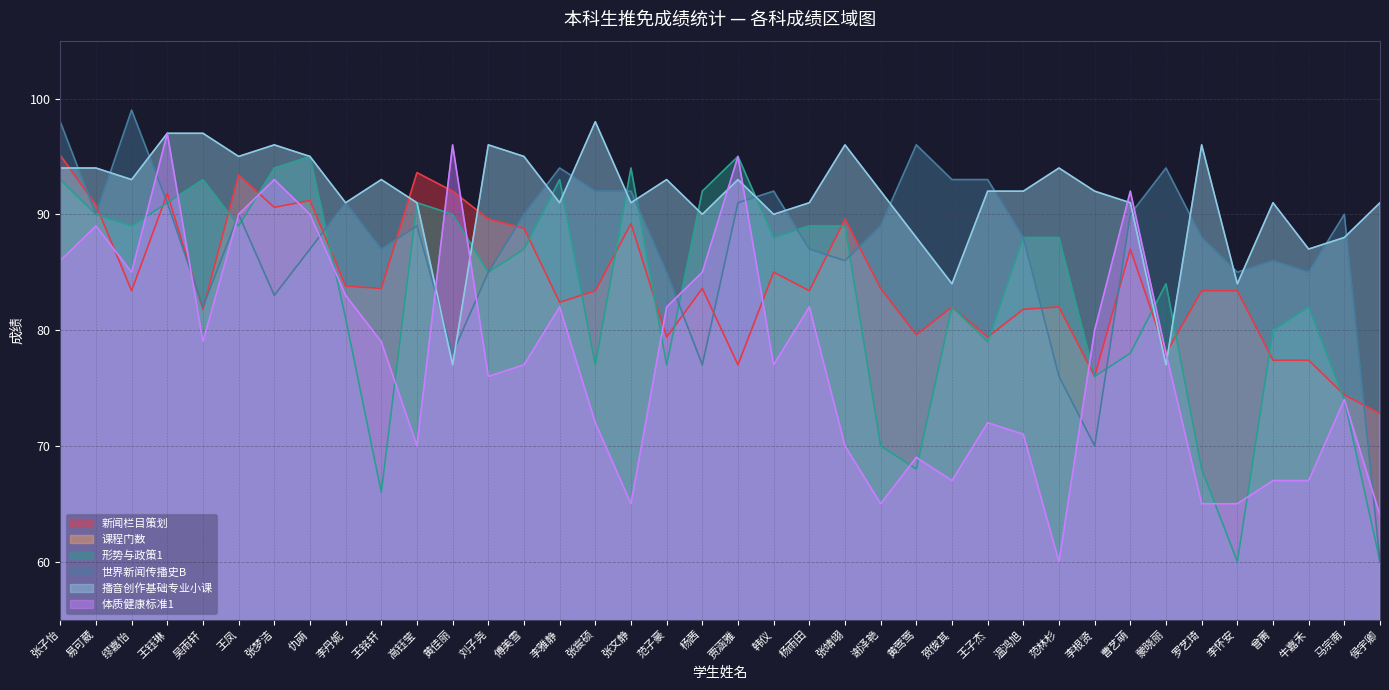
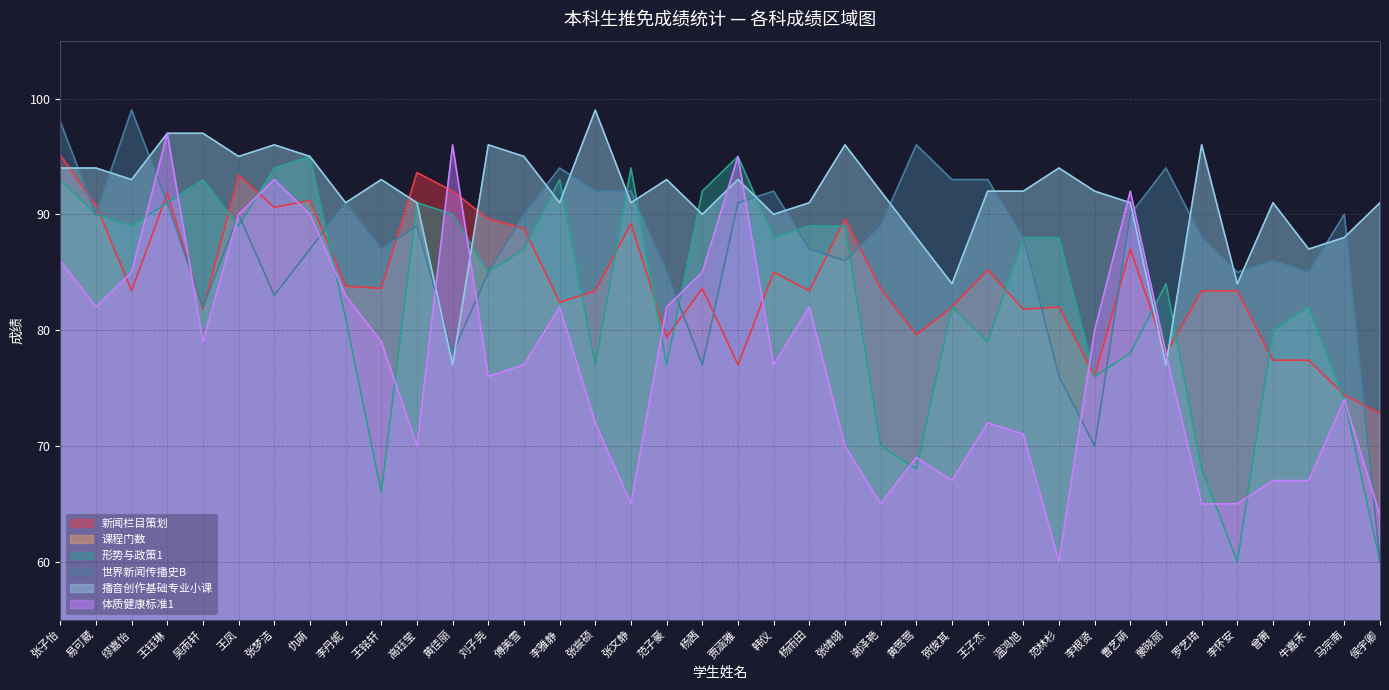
体质健康标准1, 易可葳: 89 -> 82
播音创作基础专业小课, 张宸硕: 98 -> 99
新闻栏目策划, 王子杰: 79.4 -> 85.2
